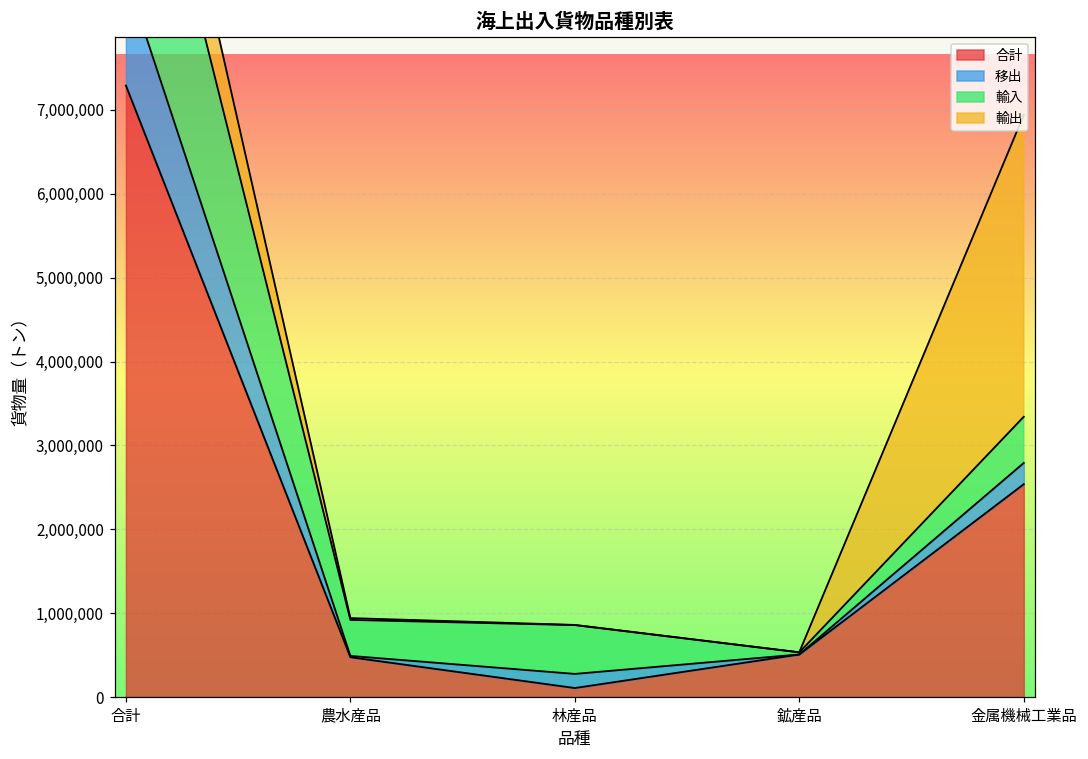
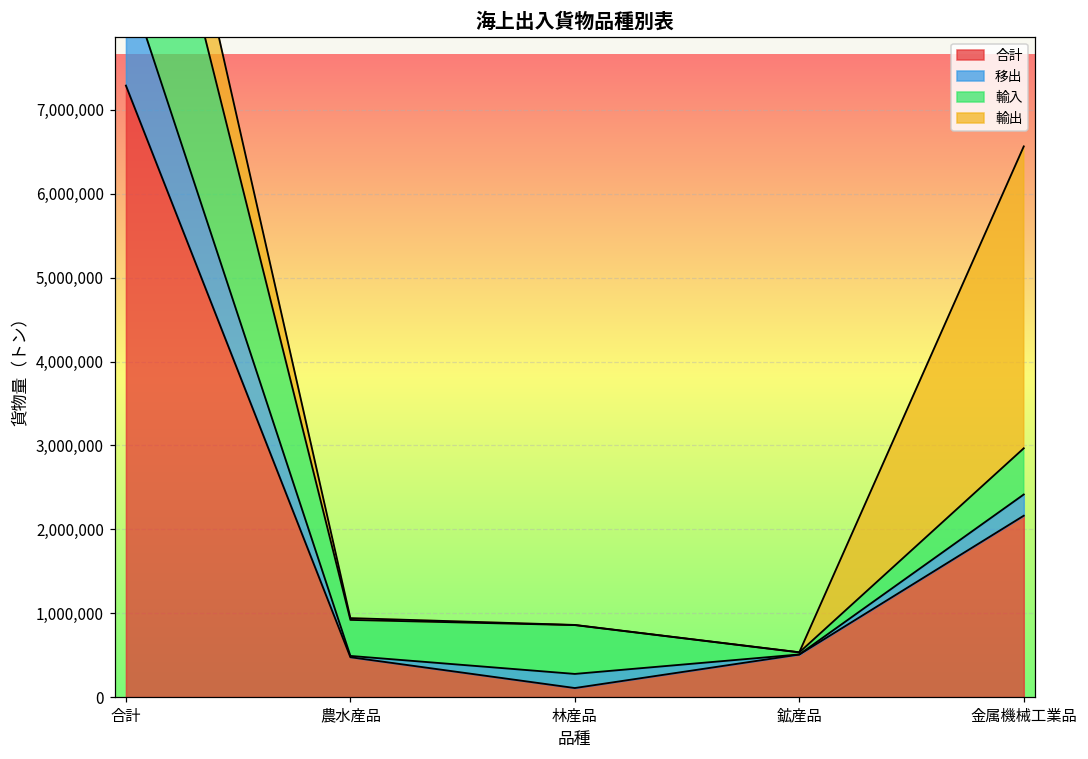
合計, 金属機械工業品: 2,500,000 -> 2,200,000
